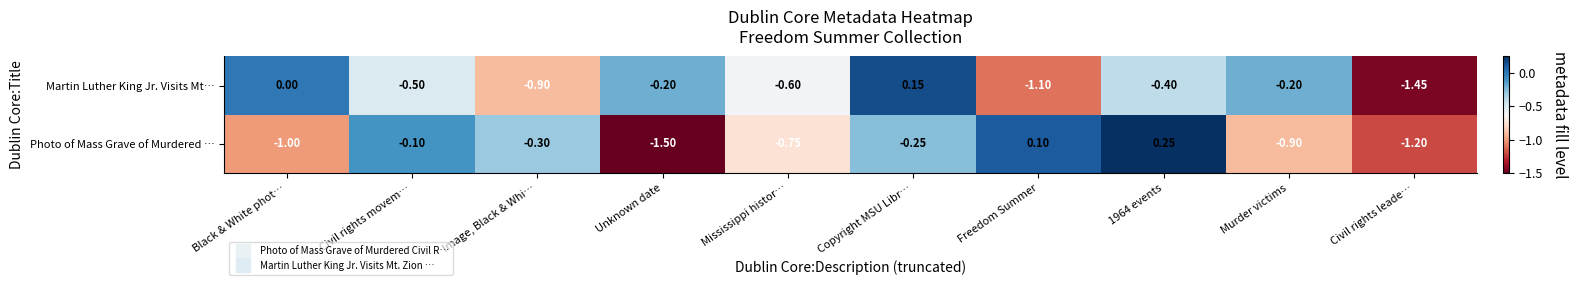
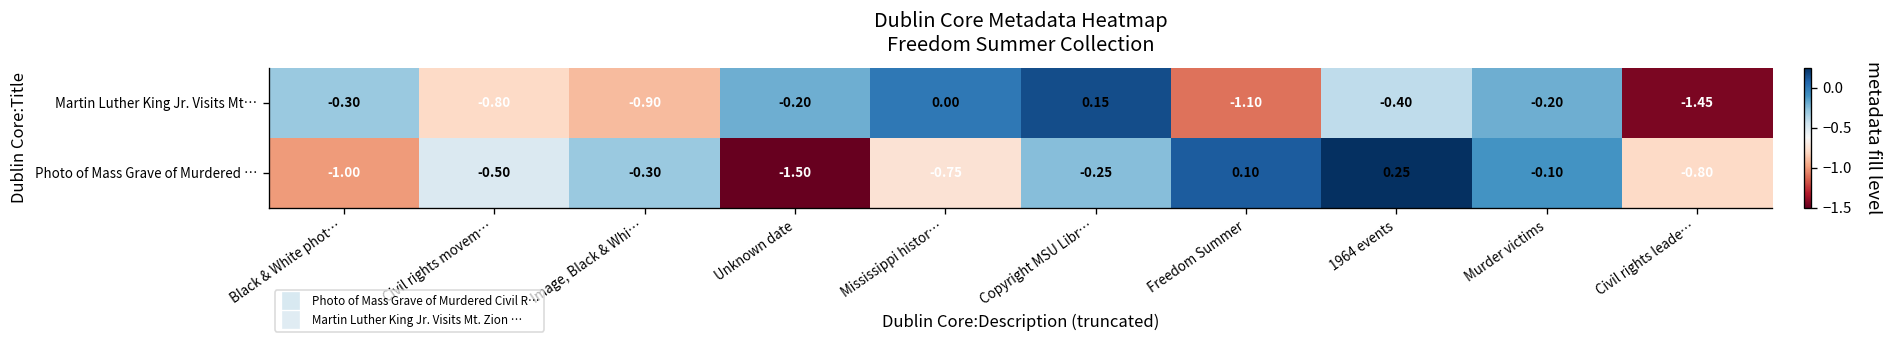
Martin Luther King Jr. Visits Mt…, Black & White phot…: 0.00 -> -0.30
Martin Luther King Jr. Visits Mt…, Civil rights movem…: -0.50 -> -0.80
Martin Luther King Jr. Visits Mt…, Mississippi histor…: -0.60 -> 0.00
Photo of Mass Grave of Murdered …, Civil rights movem…: -0.10 -> -0.50
Photo of Mass Grave of Murdered …, Murder victims: -0.90 -> -0.10
Photo of Mass Grave of Murdered …, Civil rights leade…: -1.20 -> -0.80
